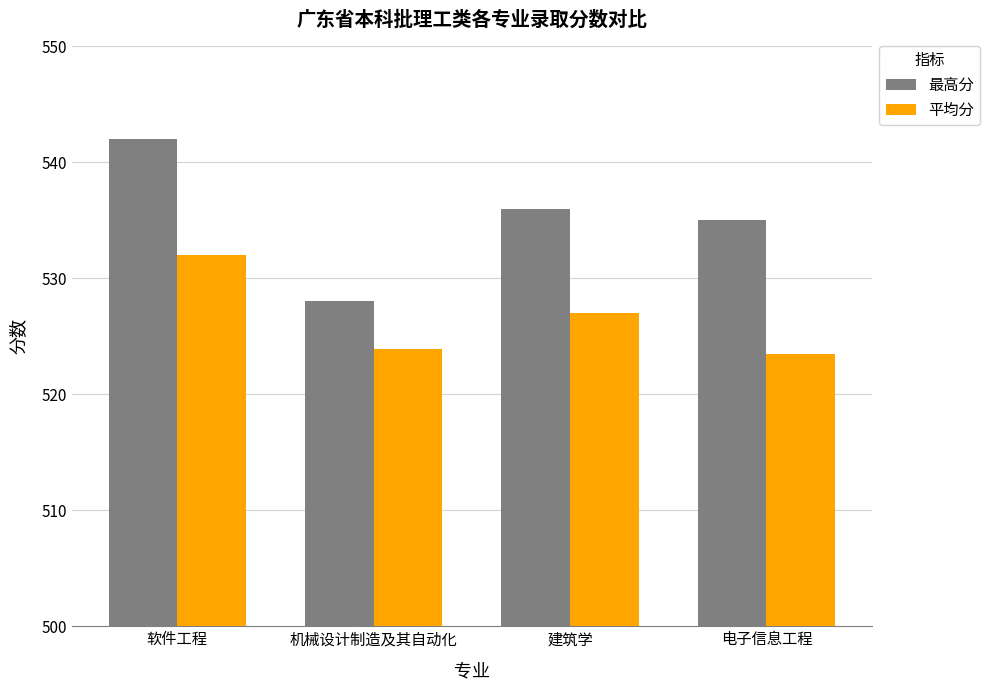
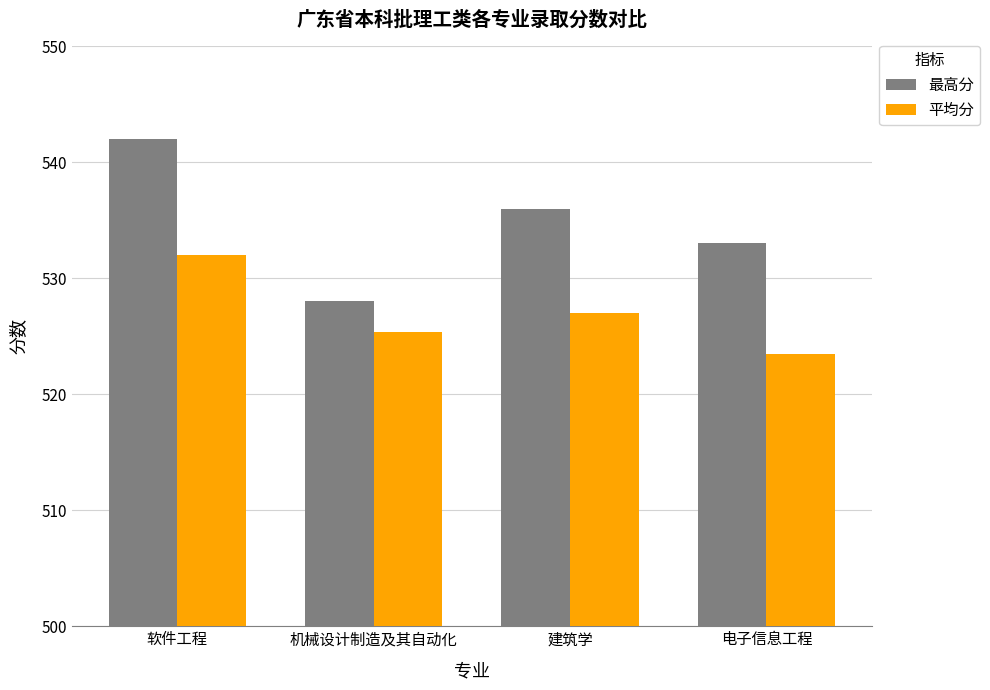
平均分, 机械设计制造及其自动化: 523.9 -> 525.3
最高分, 电子信息工程: 535 -> 533
